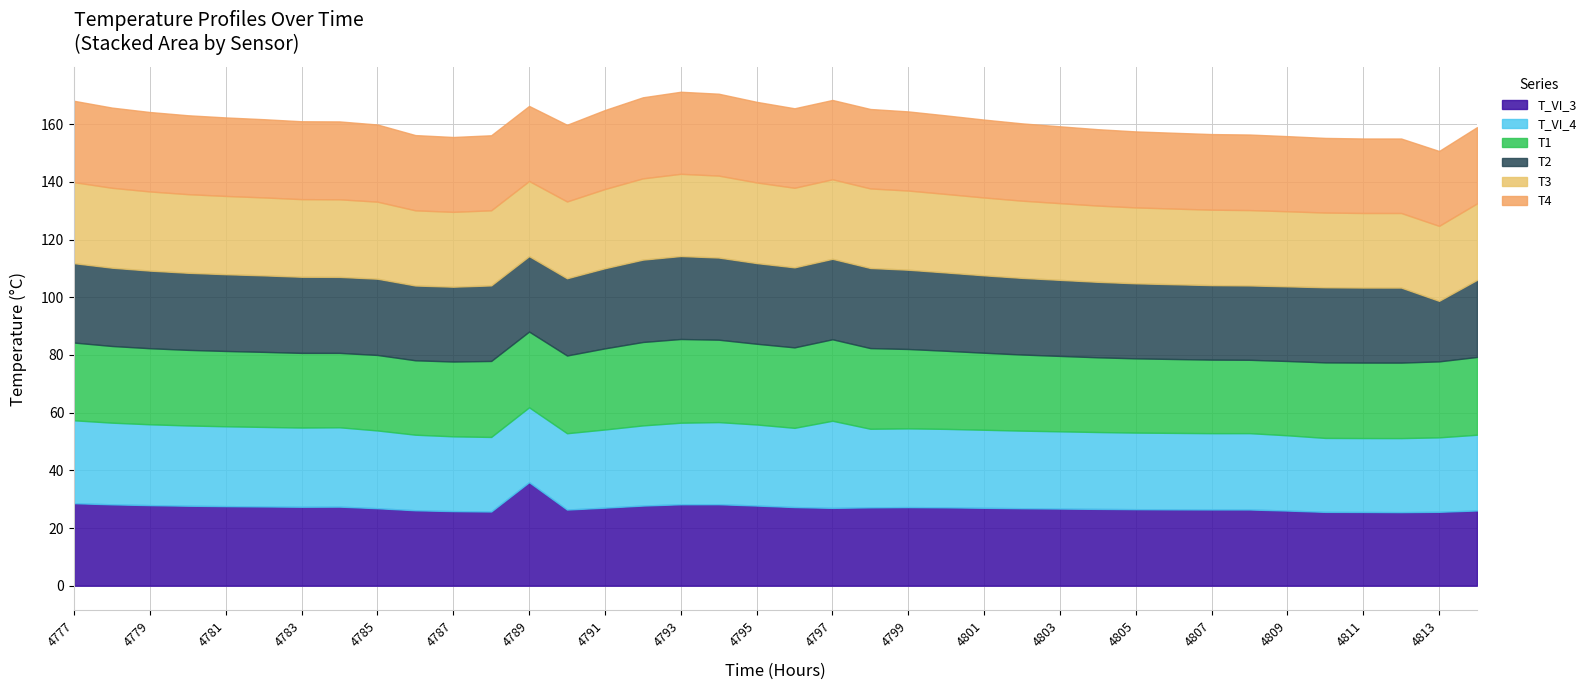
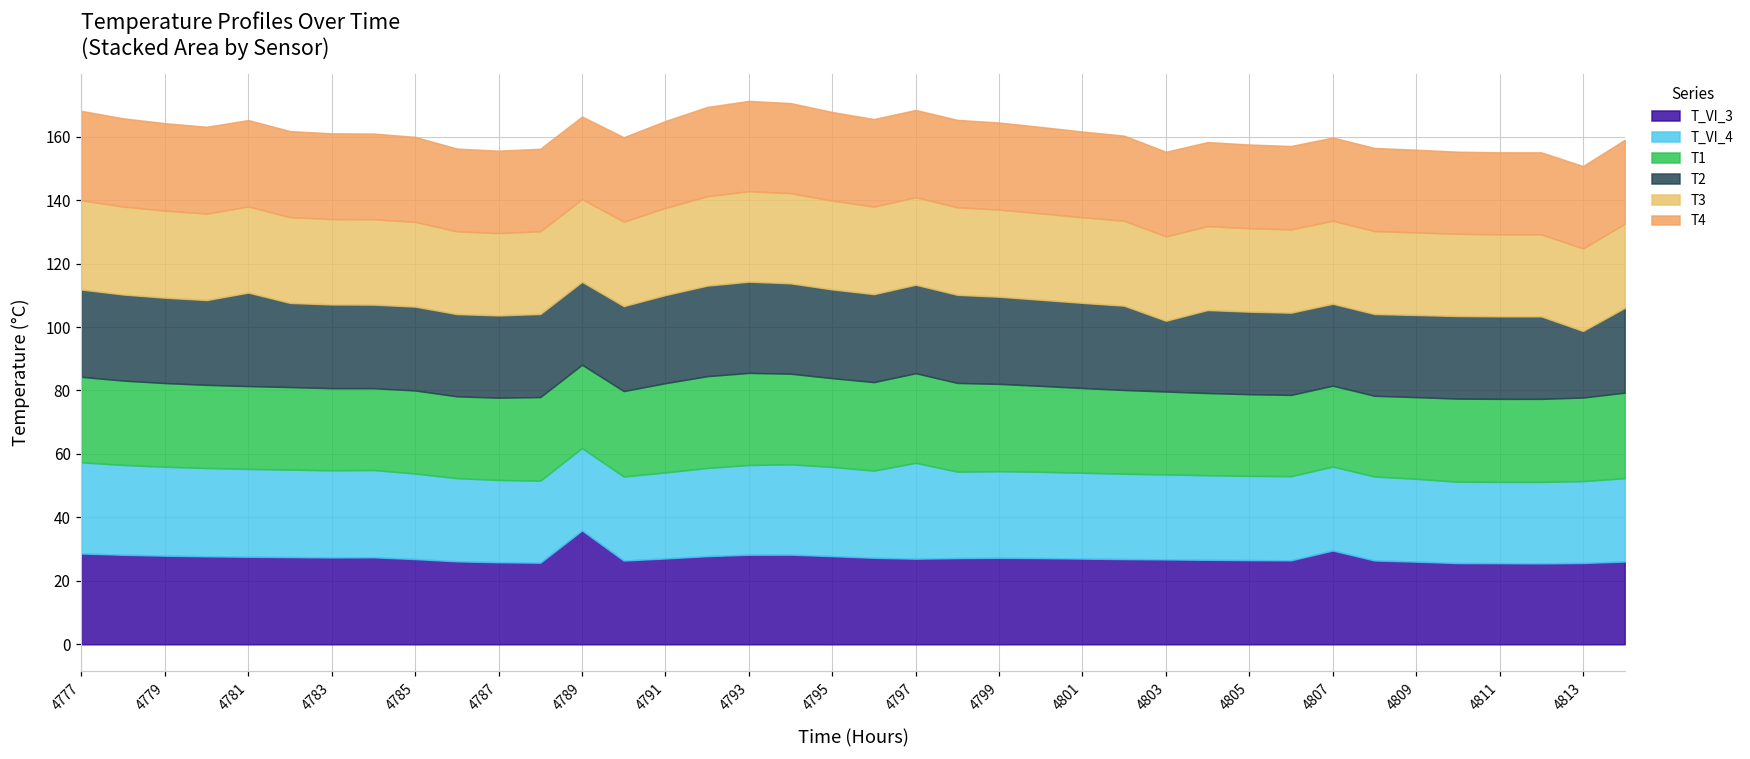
T2, 4781: 27 -> 29
T2, 4803: 26 -> 22
T_VI_3, 4807: 26 -> 30
